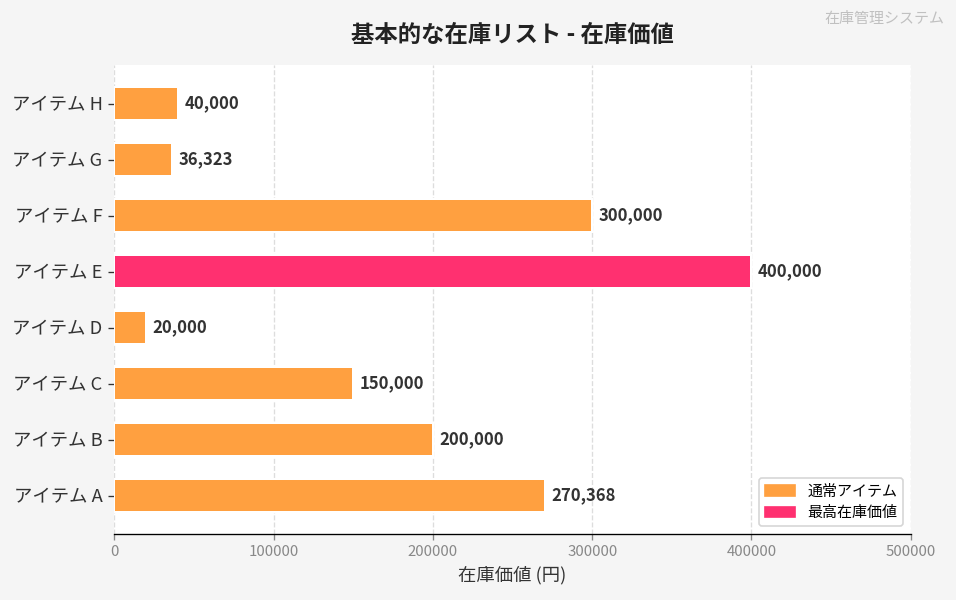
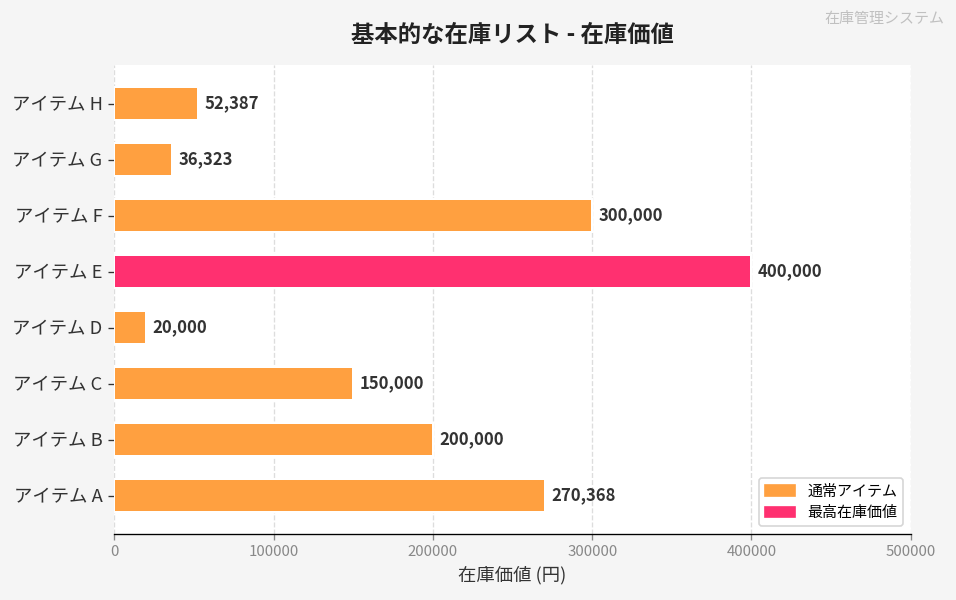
アイテム H: 40,000 -> 52,387
